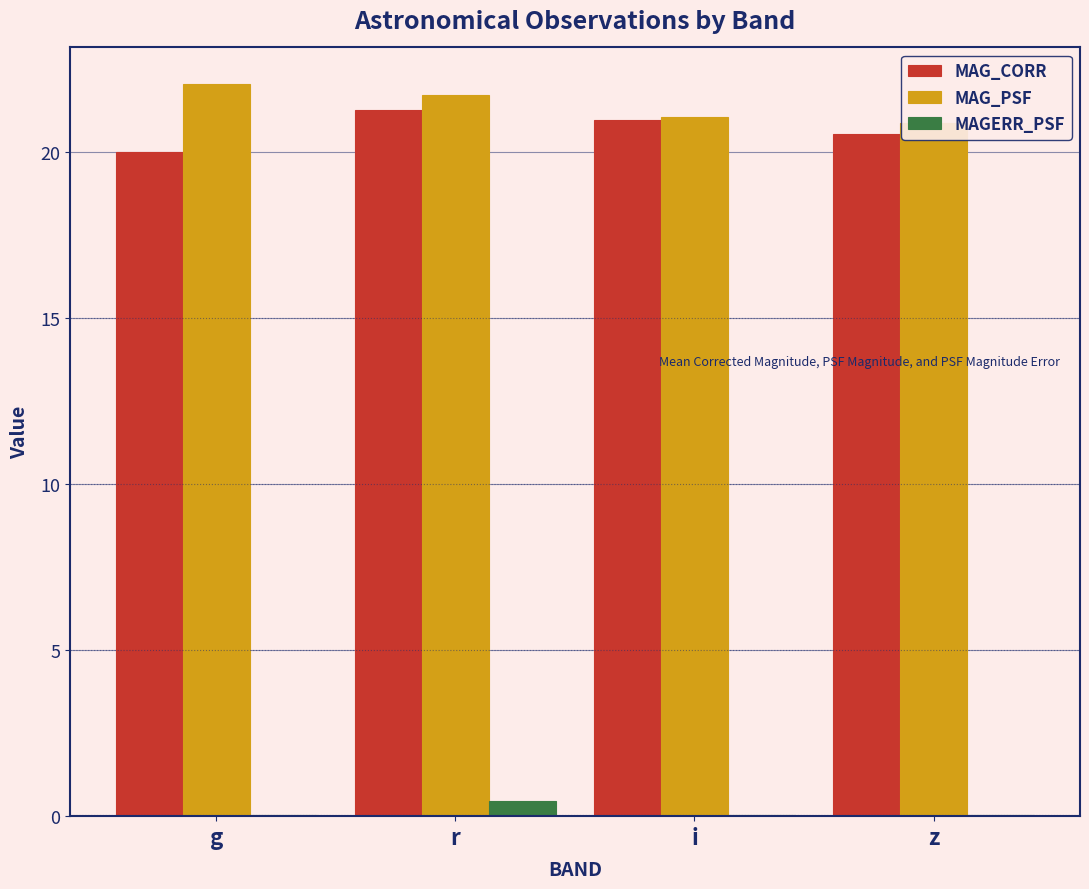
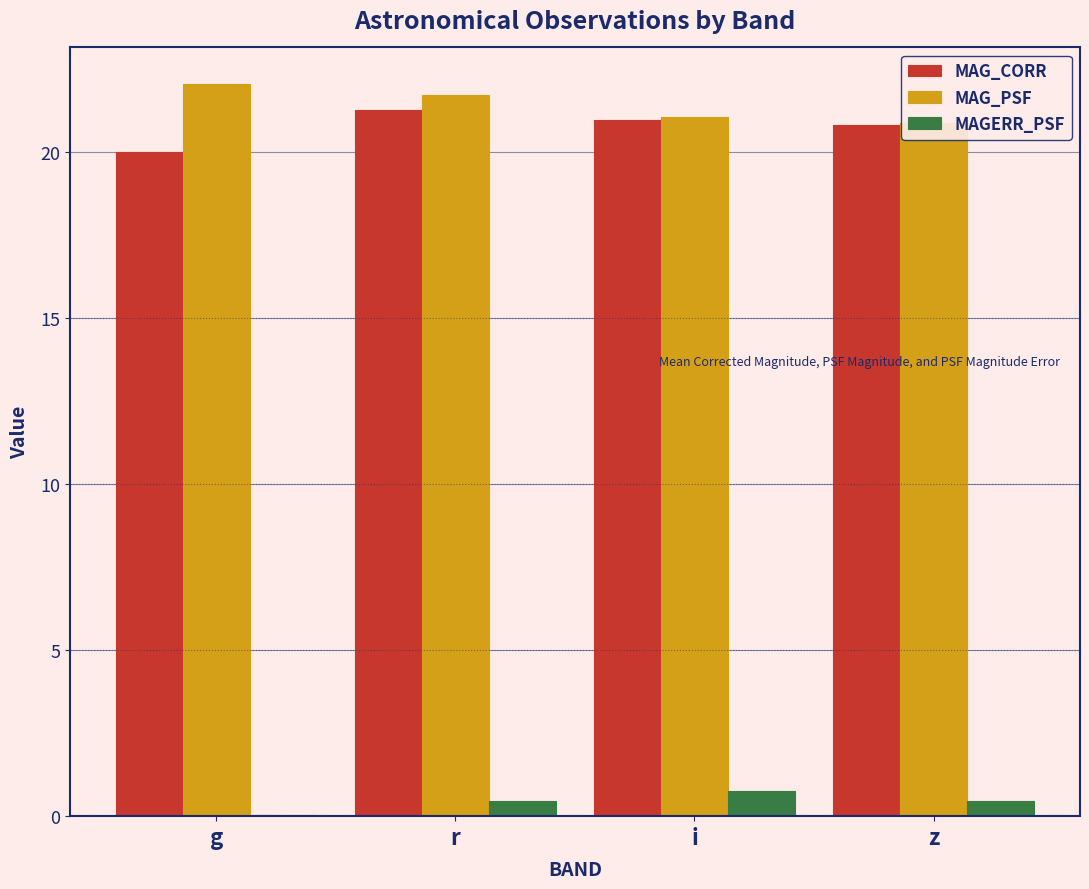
MAGERR_PSF, i: 0.0 -> 0.8
MAG_CORR, z: 20.5 -> 20.8
MAGERR_PSF, z: 0.0 -> 0.5
